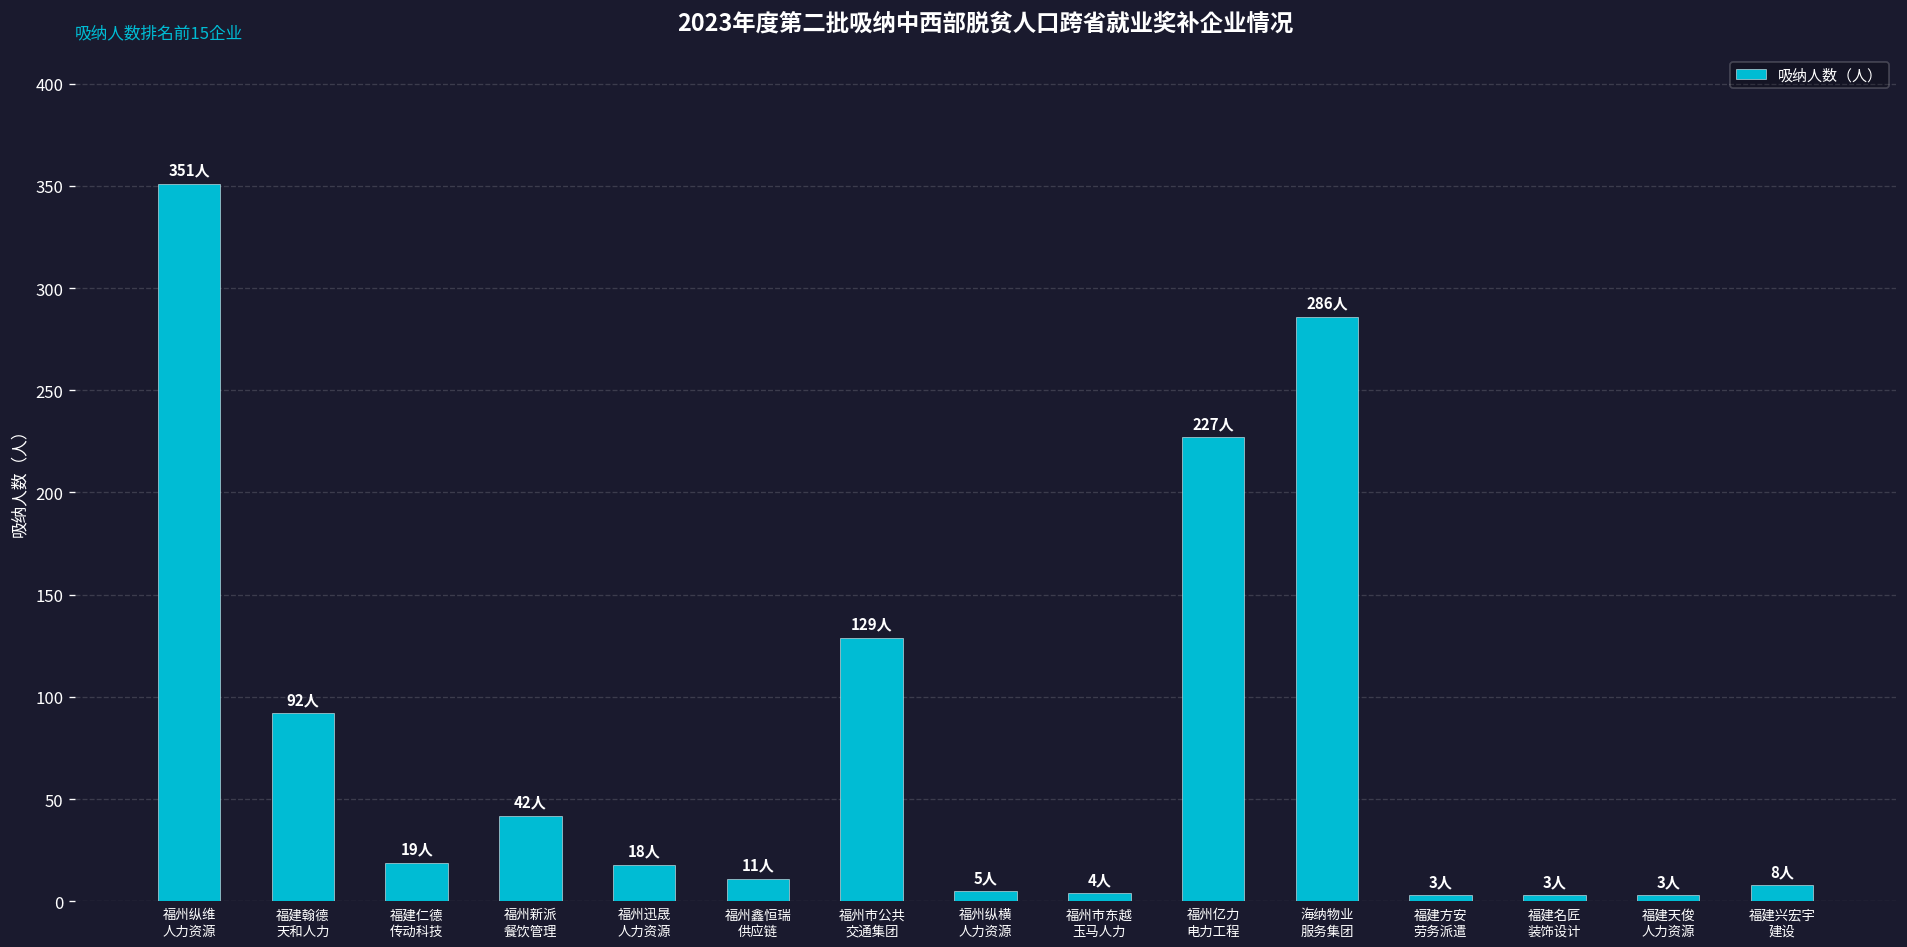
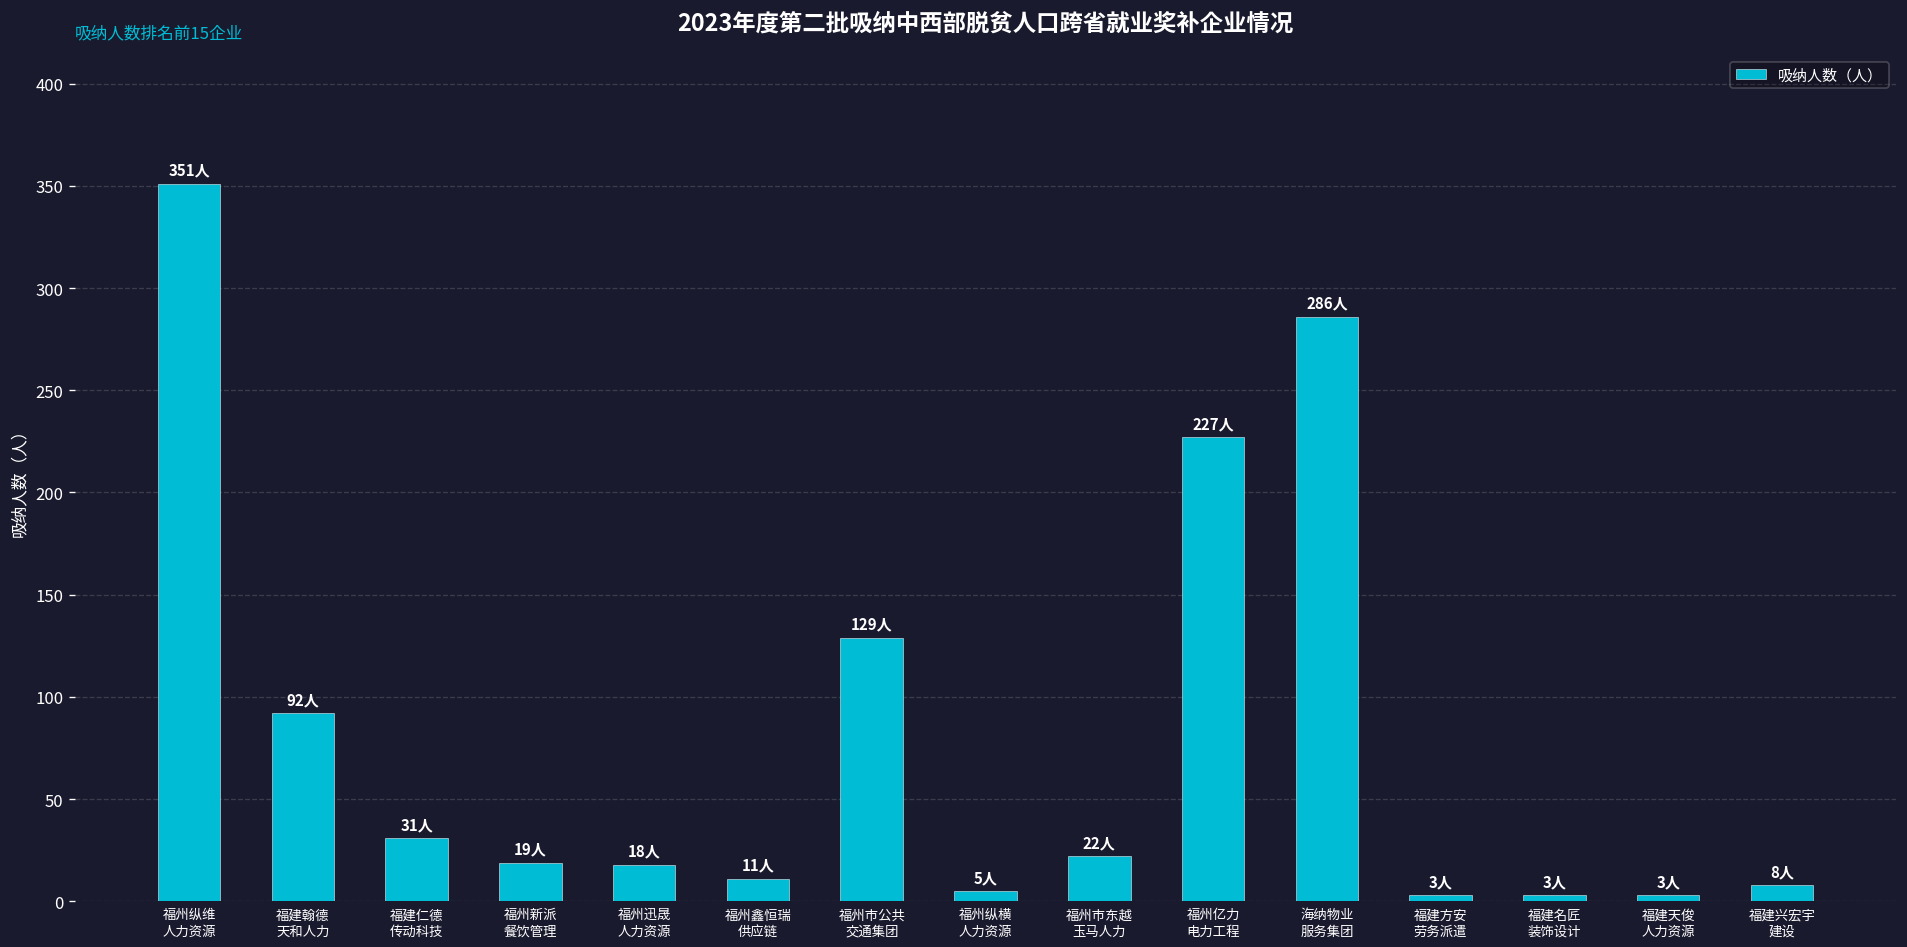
福建仁德 传动科技: 19人 -> 31人
福州新派 餐饮管理: 42人 -> 19人
福州市东越 玉马人力: 4人 -> 22人
